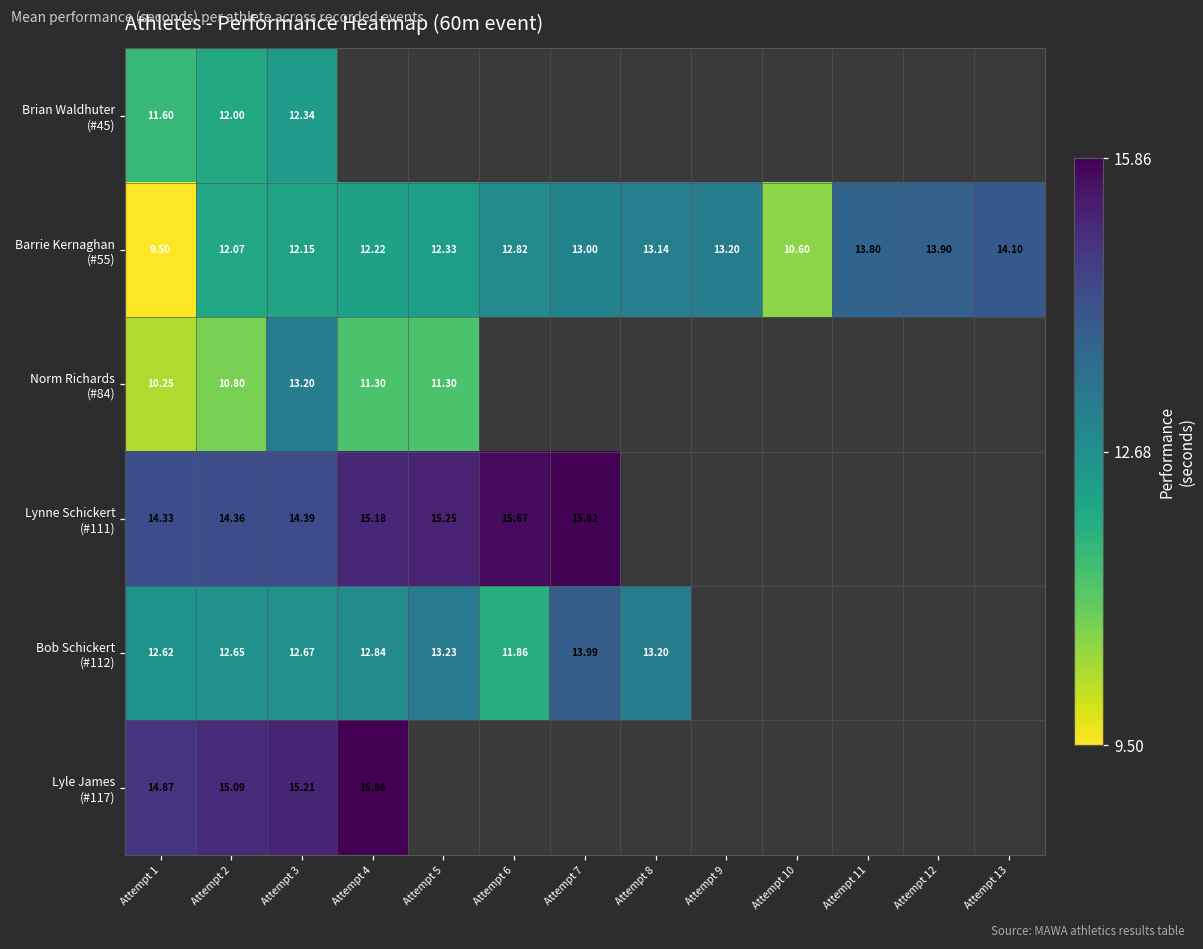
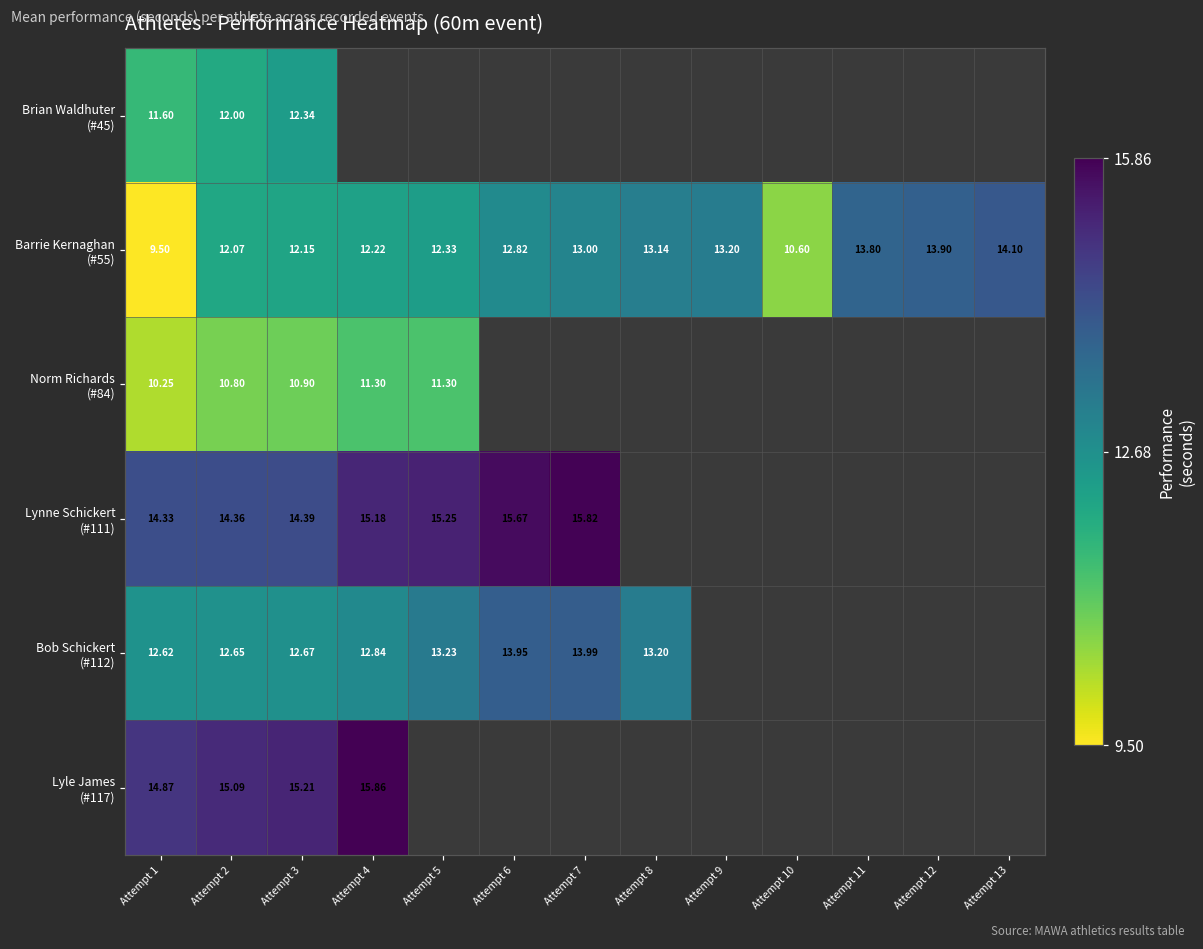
Norm Richards (#84), Attempt 3: 13.20 -> 10.90
Bob Schickert (#112), Attempt 6: 11.86 -> 13.95
